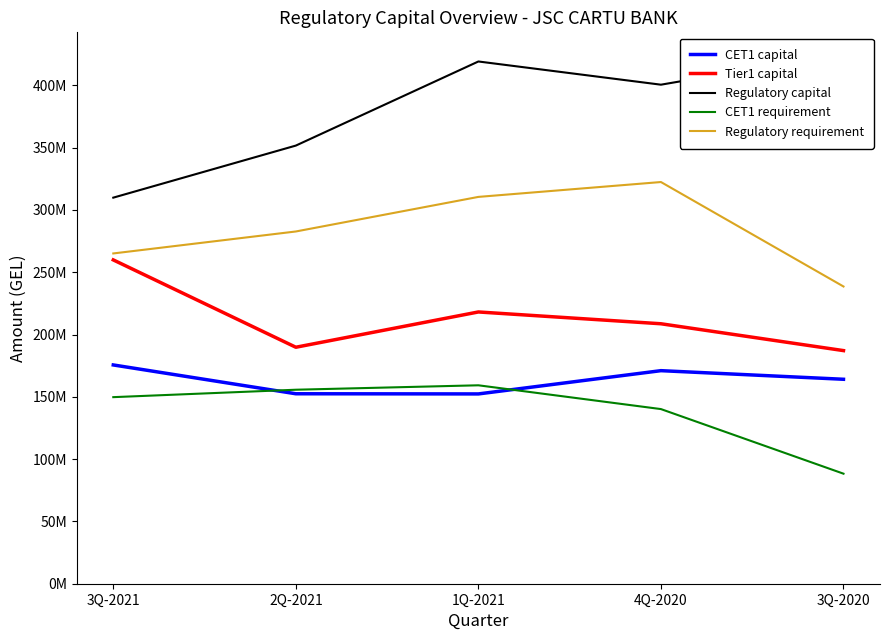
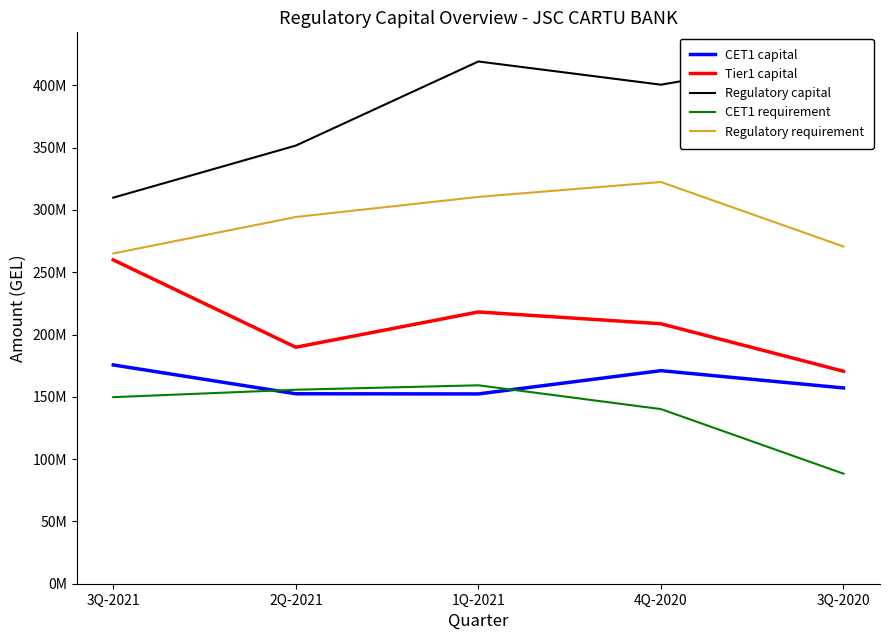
Regulatory requirement, 2Q-2021: 283000000 -> 294000000
CET1 capital, 3Q-2020: 164000000 -> 157000000
Tier1 capital, 3Q-2020: 187000000 -> 171000000
Regulatory requirement, 3Q-2020: 239000000 -> 271000000
